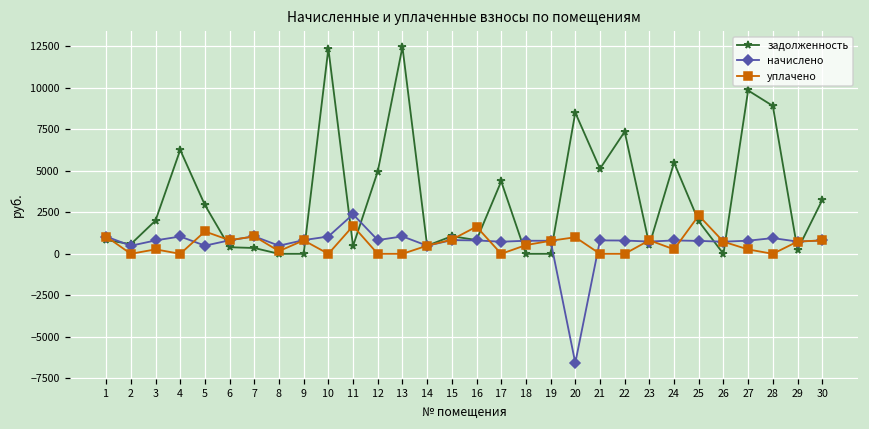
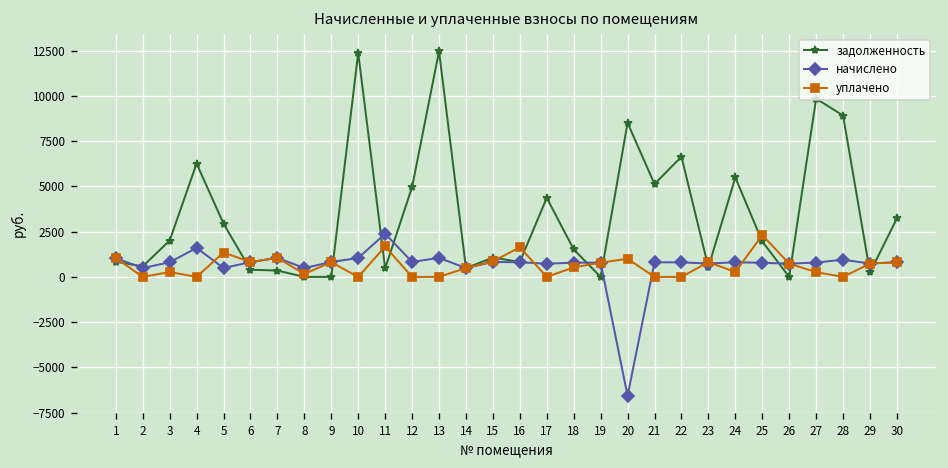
начислено, 4: 1000 -> 1600
задолженность, 18: 0 -> 1500
задолженность, 22: 7400 -> 6600
